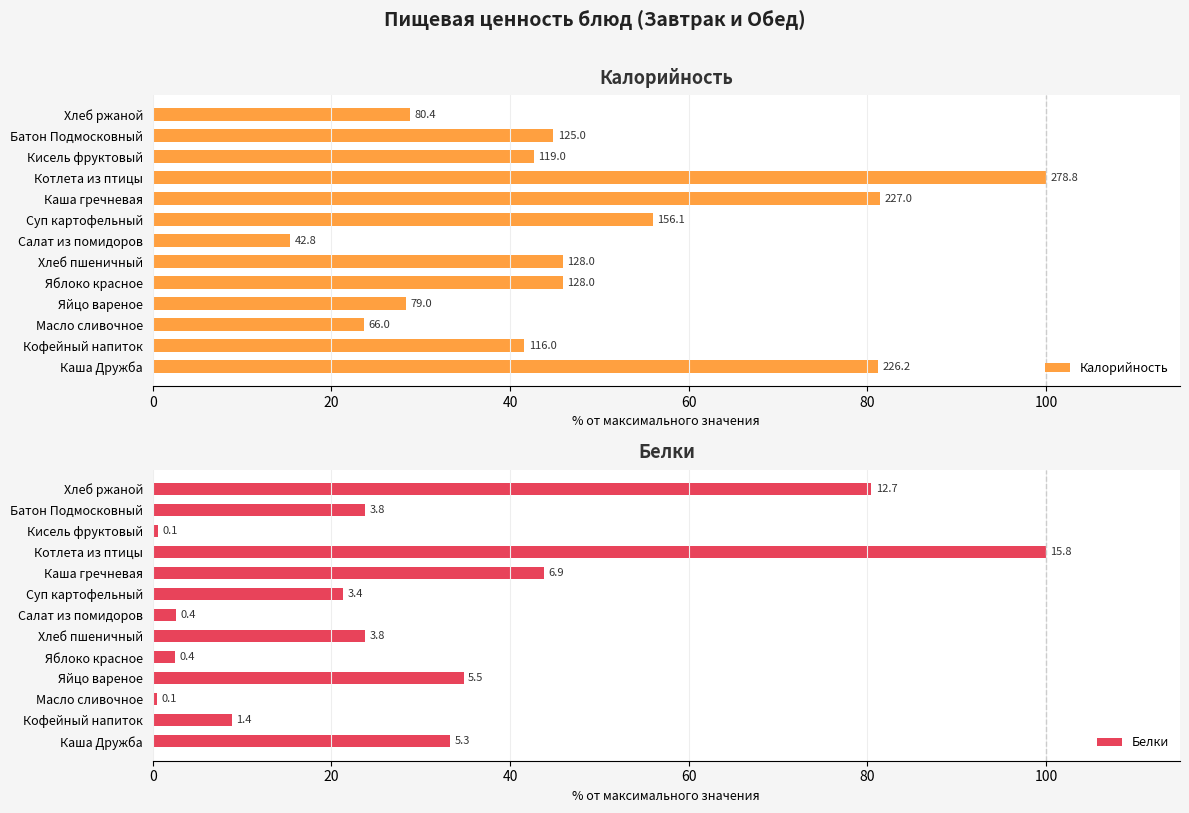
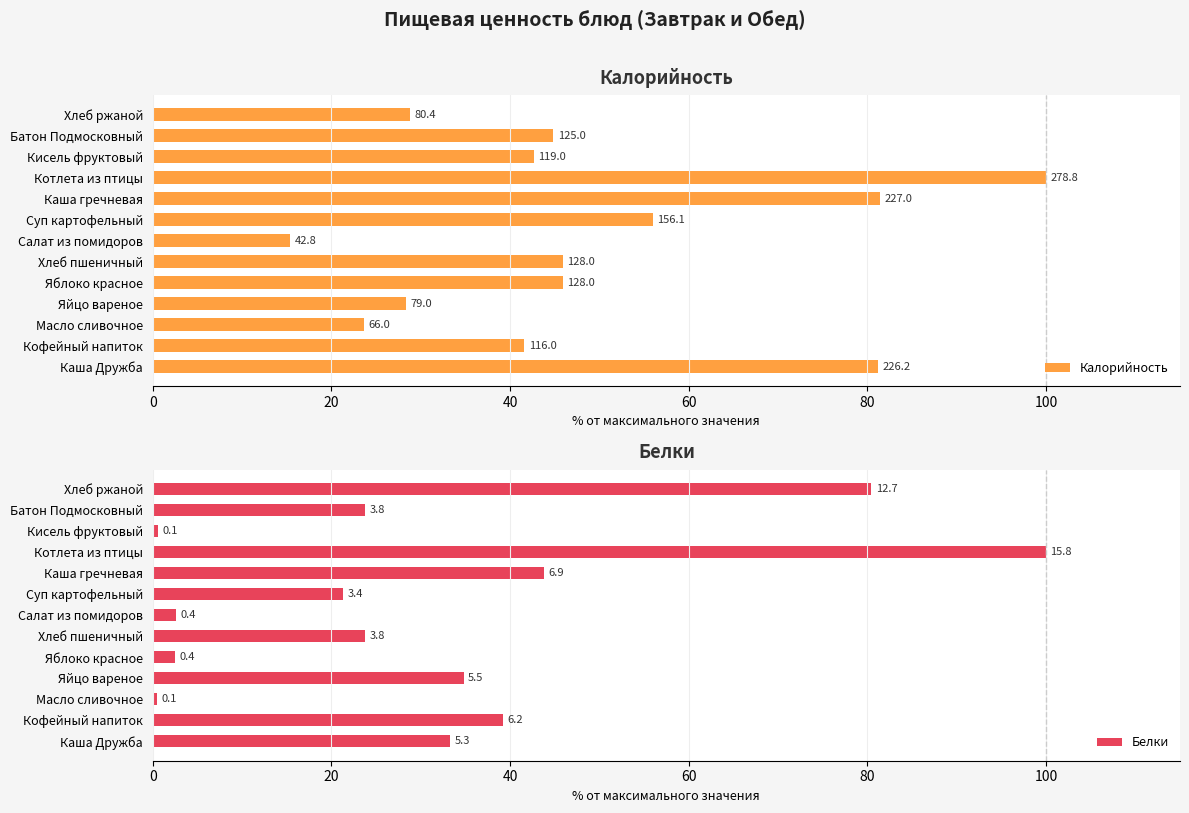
Белки, Кофейный напиток: 1.4 -> 6.2
